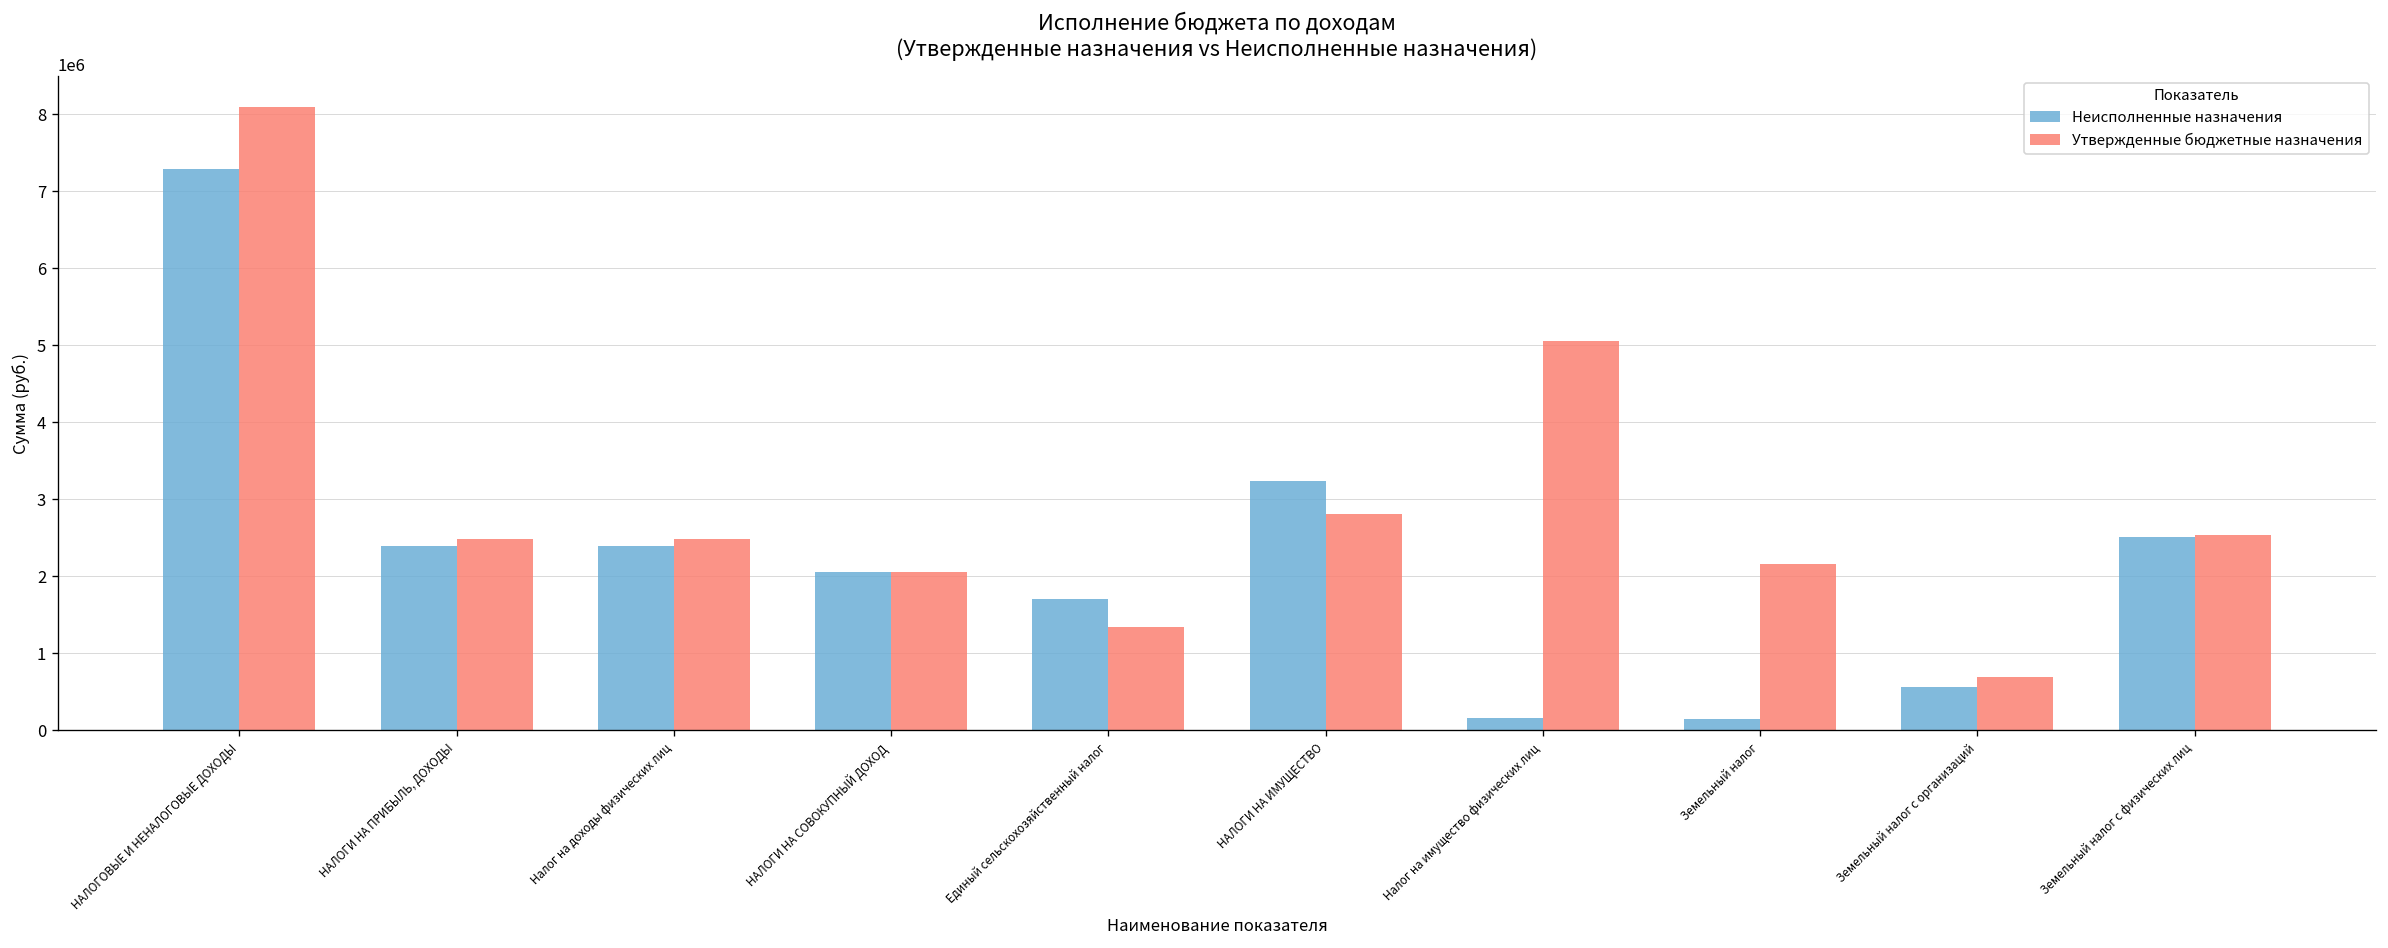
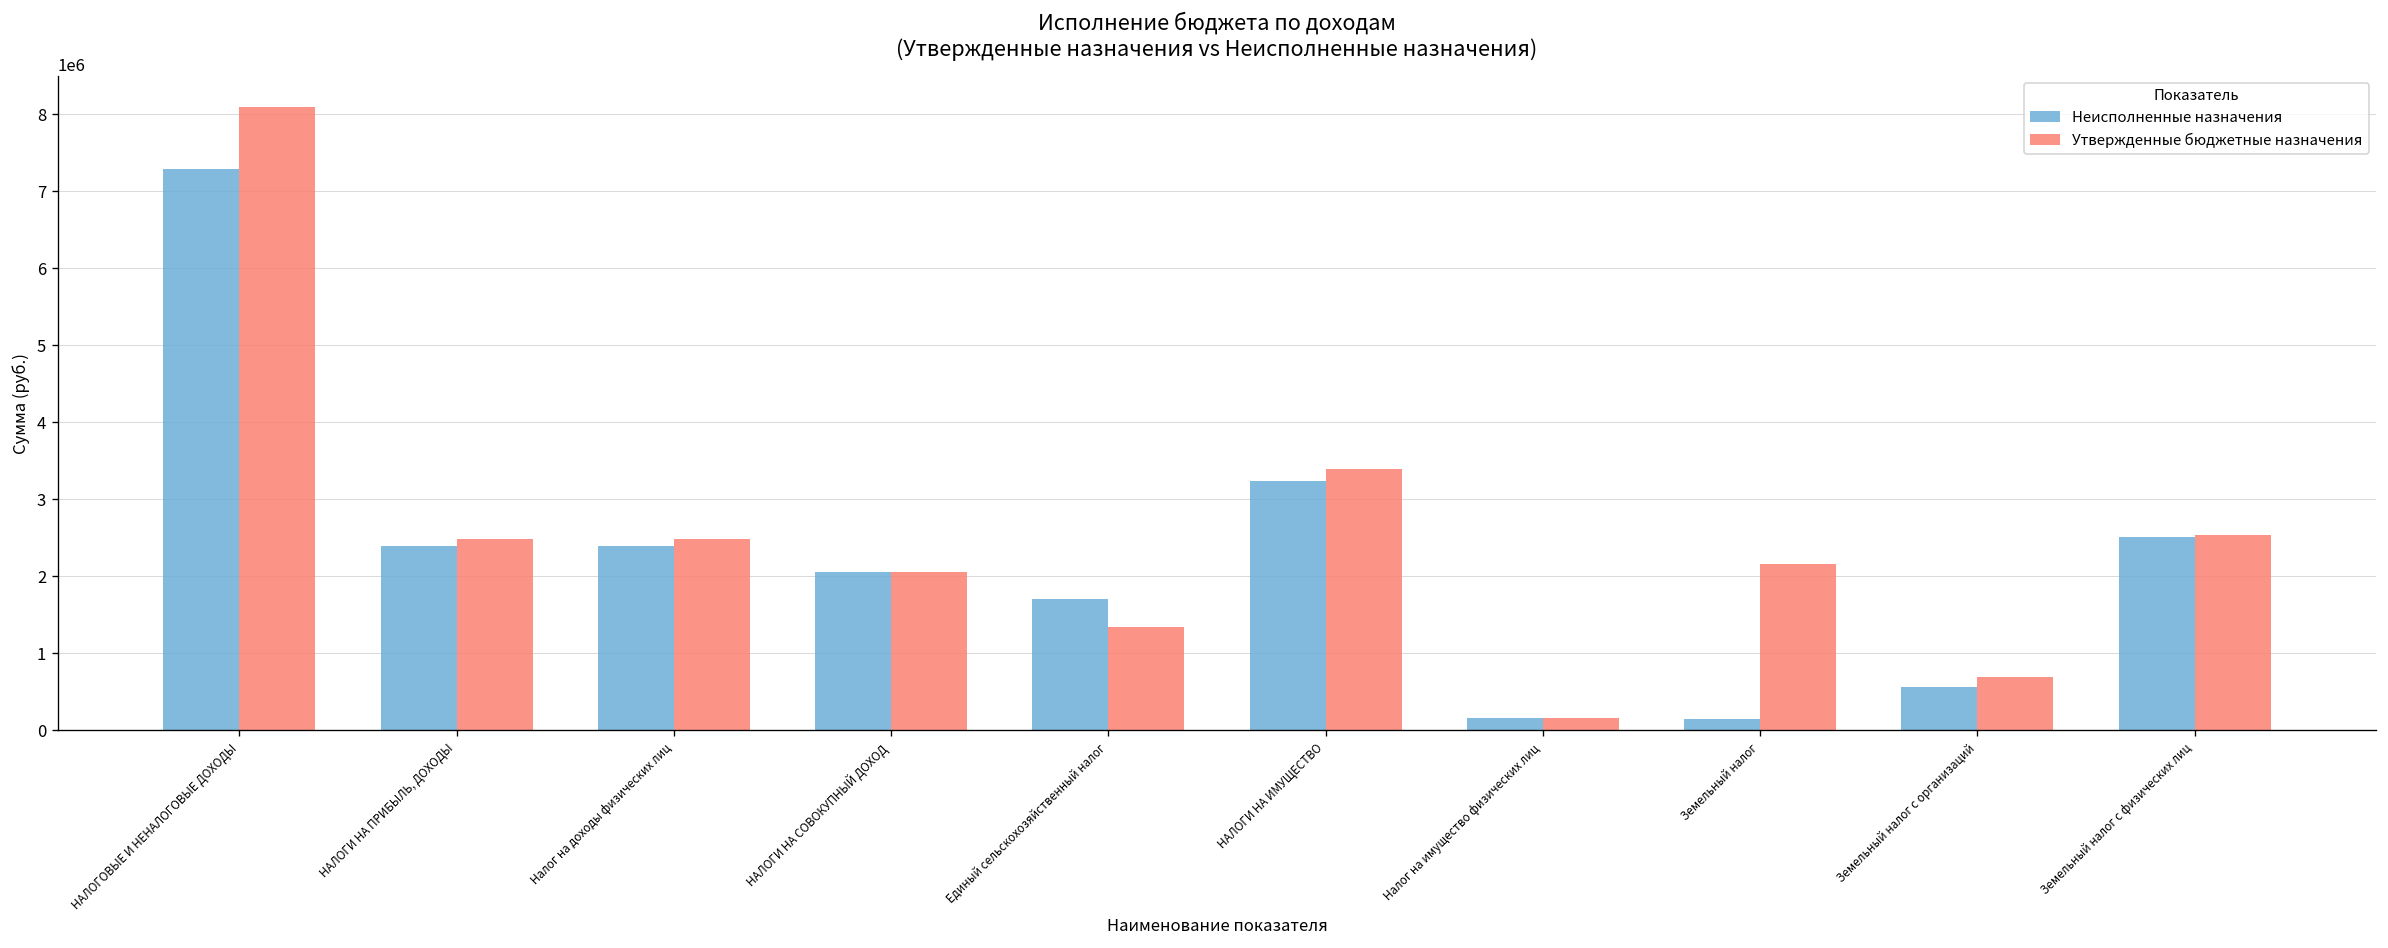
Утвержденные бюджетные назначения, НАЛОГИ НА ИМУЩЕСТВО: 2800000 -> 3400000
Утвержденные бюджетные назначения, Налог на имущество физических лиц: 5100000 -> 200000
